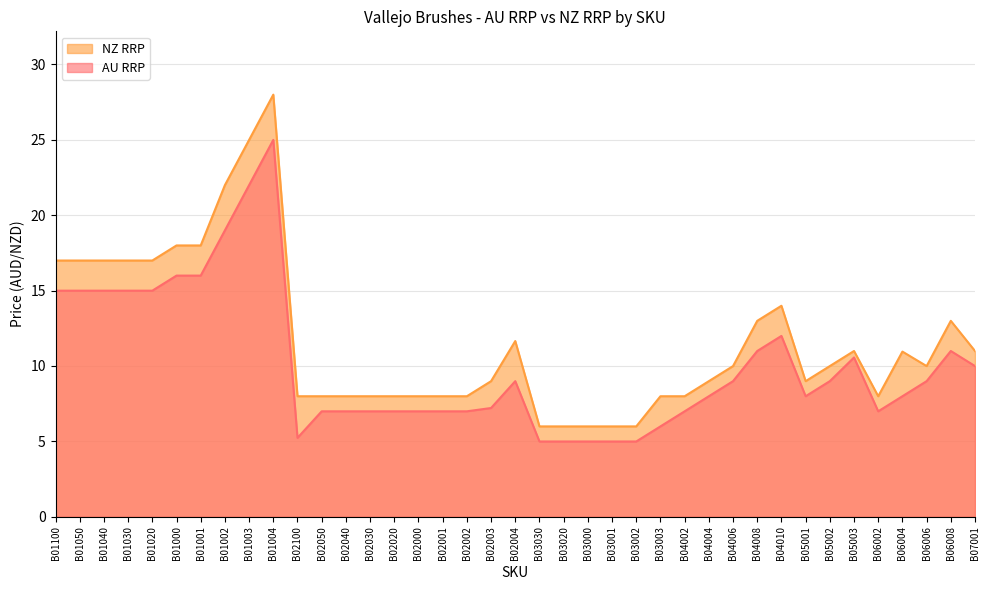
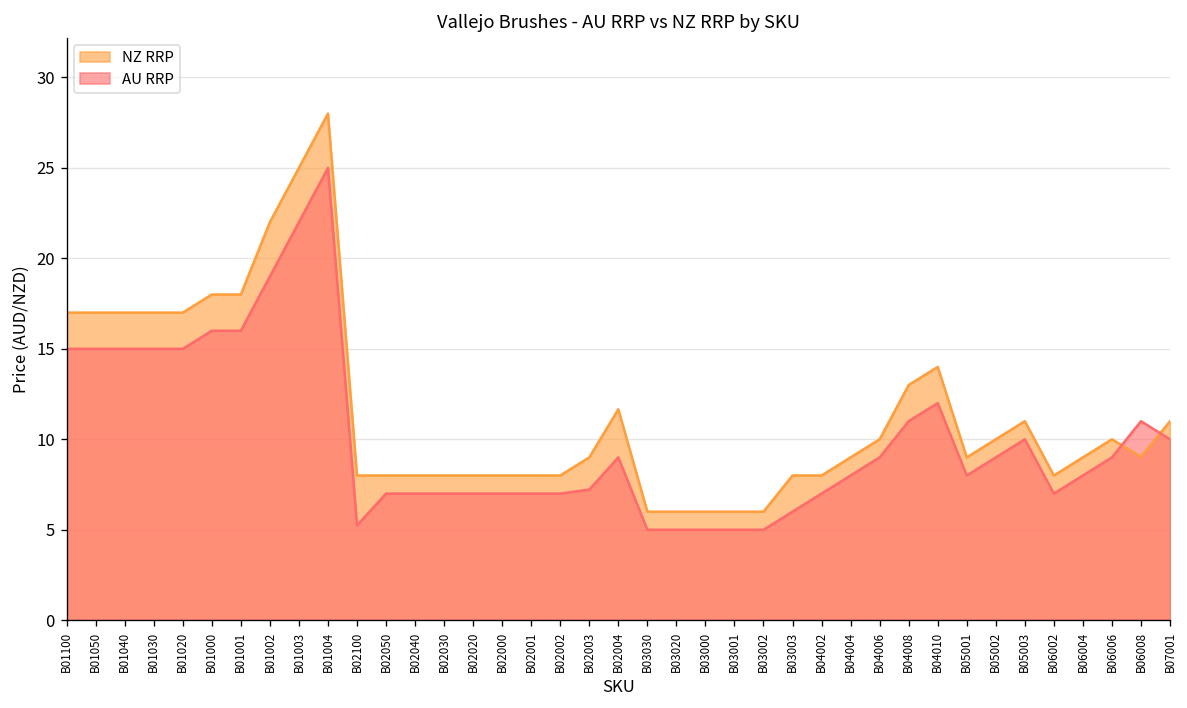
AU RRP, B05003: 10.6 -> 10.0
NZ RRP, B06004: 11.0 -> 9.0
NZ RRP, B06008: 13.0 -> 9.0
